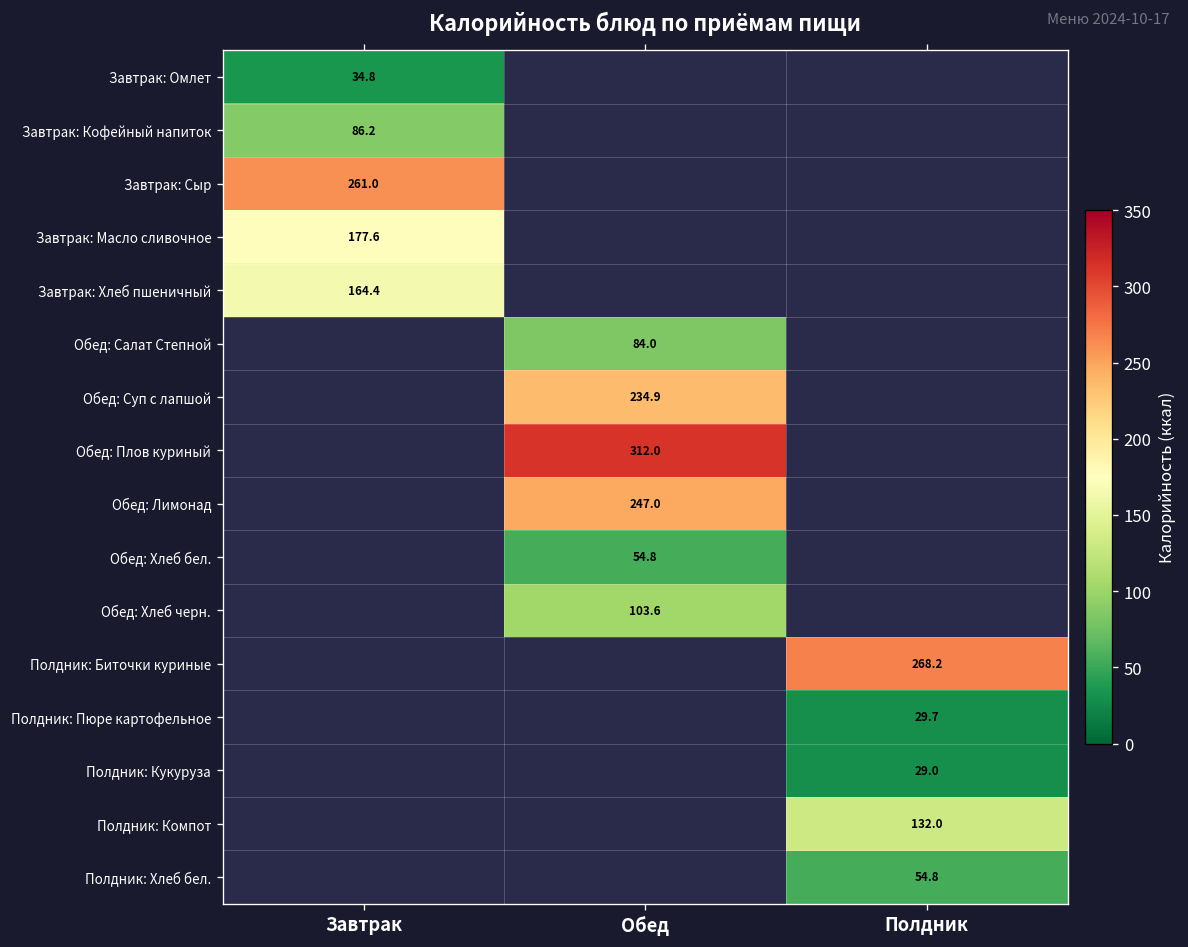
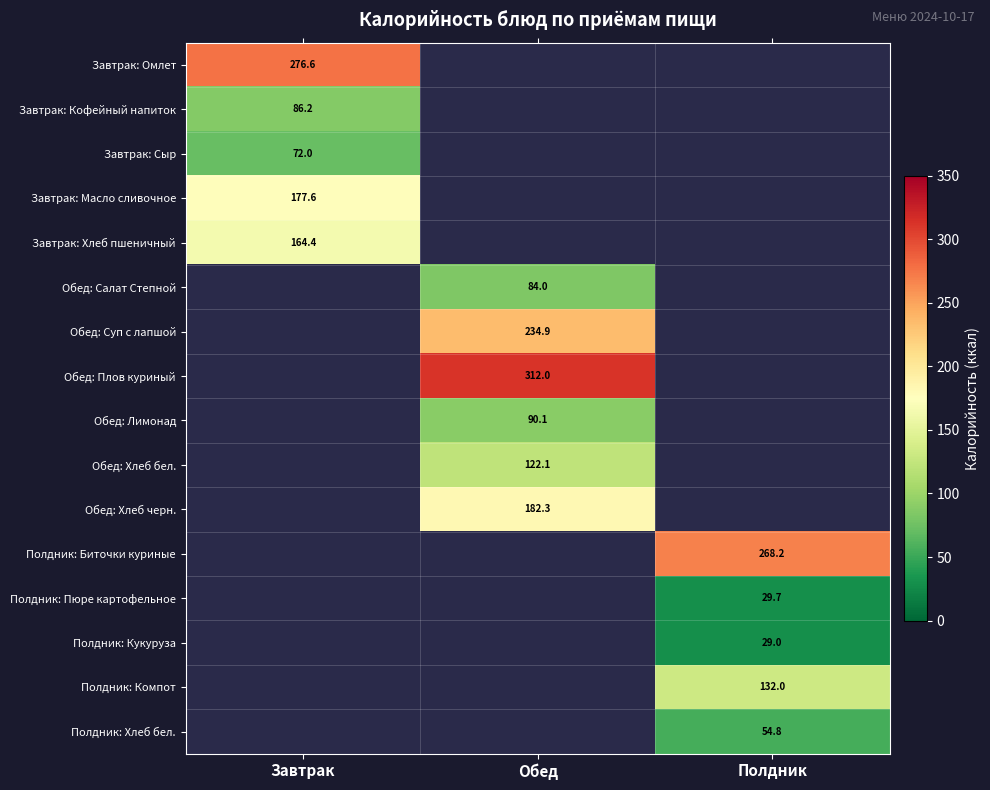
Завтрак: Омлет, Завтрак: 34.8 -> 276.6
Завтрак: Сыр, Завтрак: 261.0 -> 72.0
Обед: Лимонад, Обед: 247.0 -> 90.1
Обед: Хлеб бел., Обед: 54.8 -> 122.1
Обед: Хлеб черн., Обед: 103.6 -> 182.3
